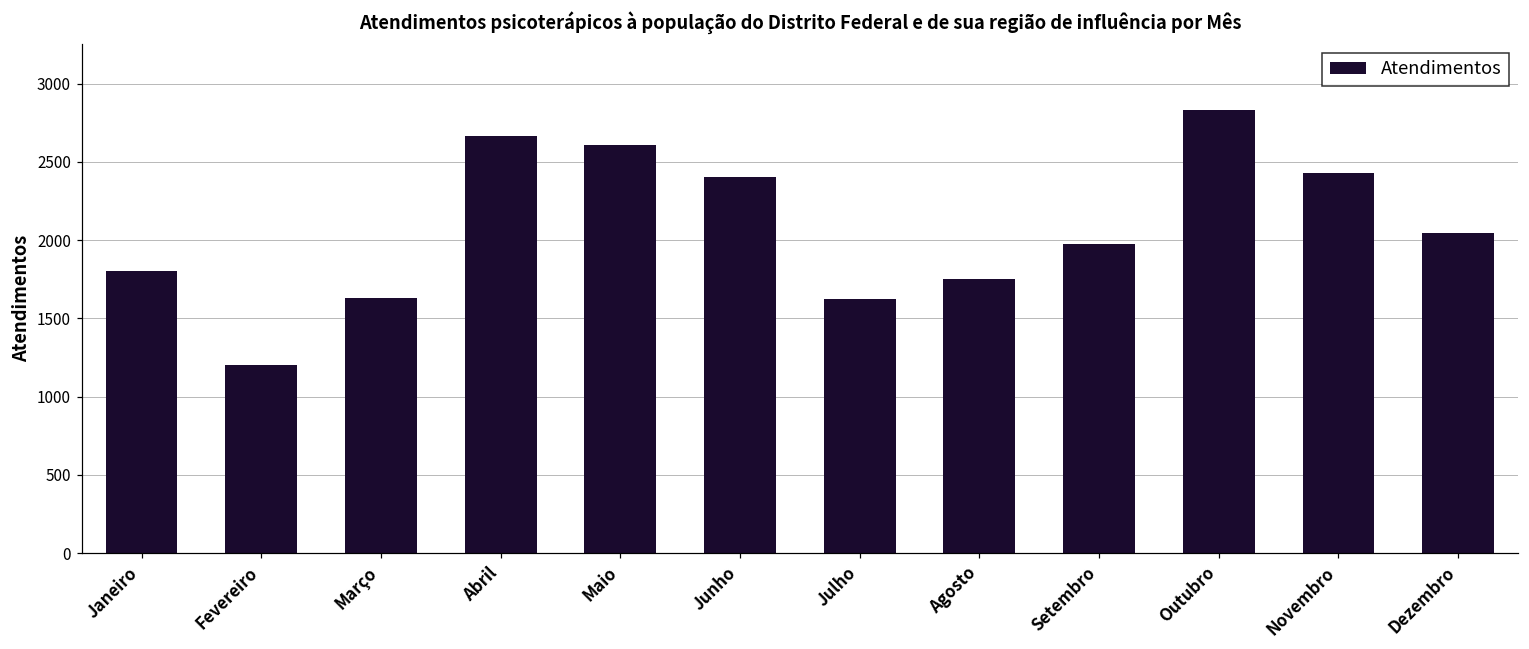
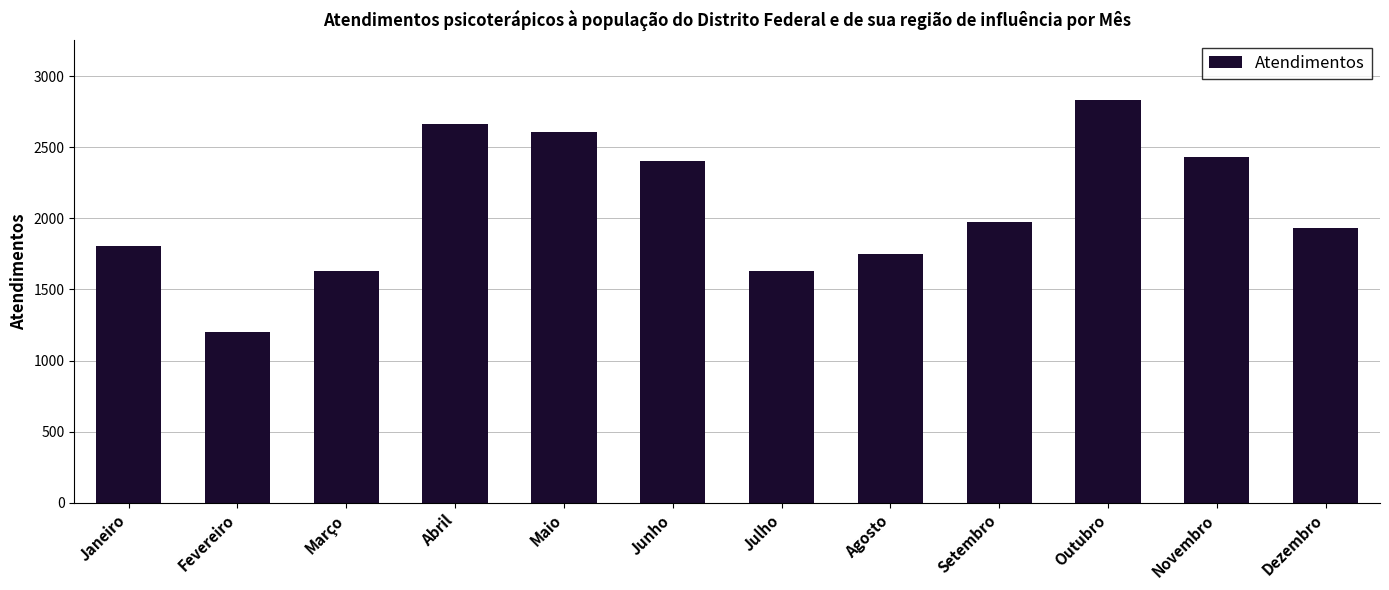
Dezembro: 2050 -> 1940
